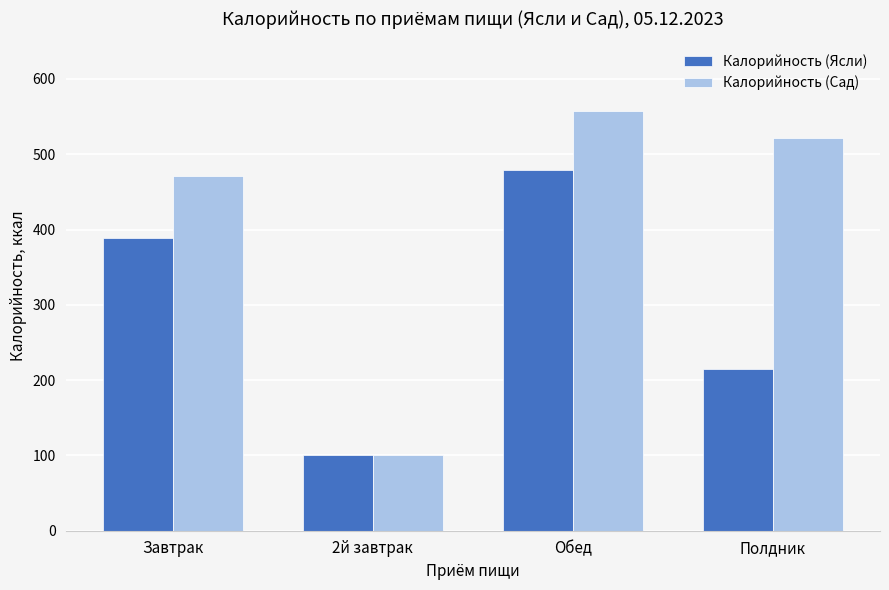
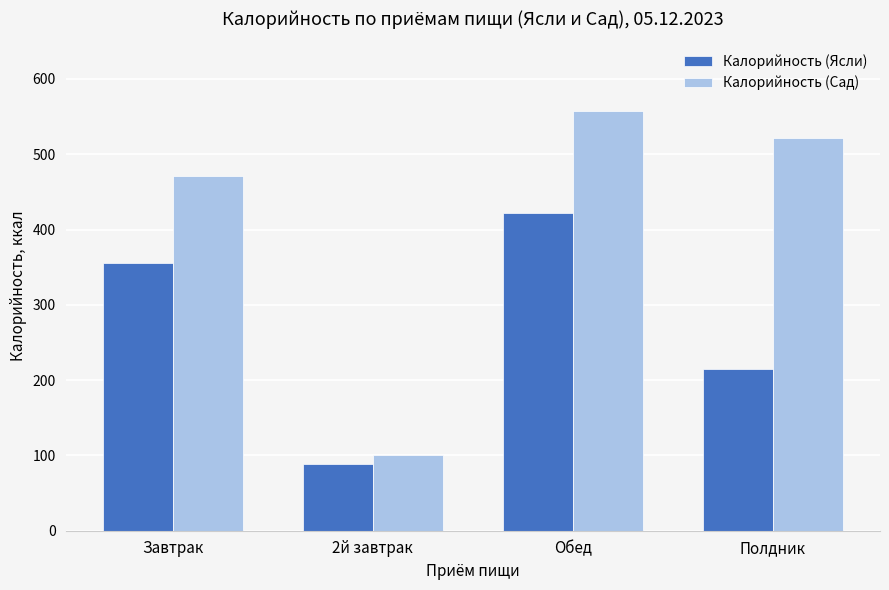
Калорийность (Ясли), Завтрак: 390 -> 360
Калорийность (Ясли), 2й завтрак: 100 -> 90
Калорийность (Ясли), Обед: 480 -> 420
